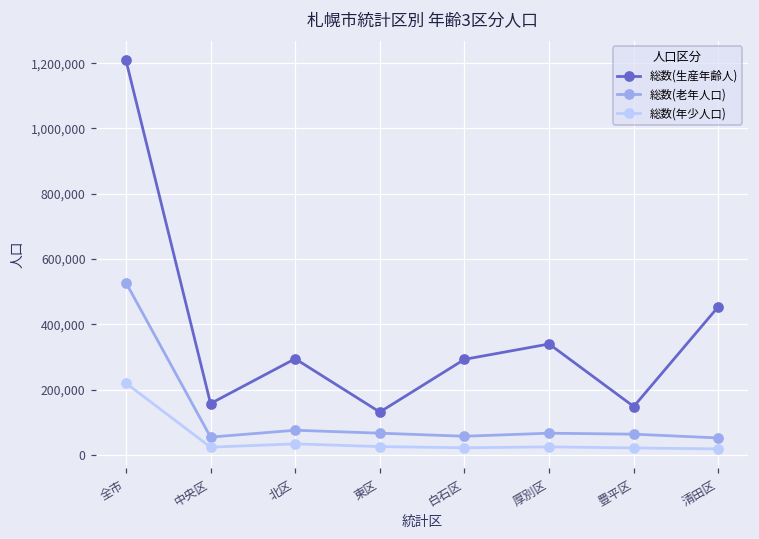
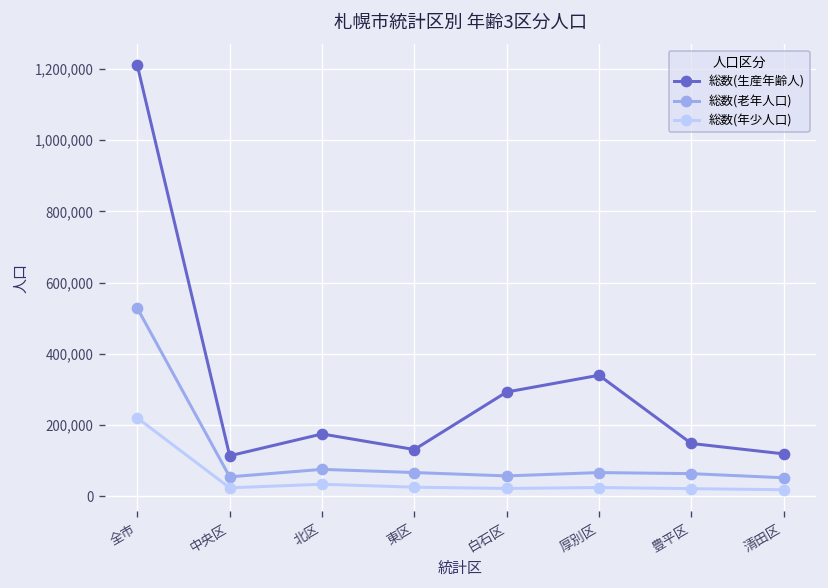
総数(生産年齢人), 中央区: 160,000 -> 110,000
総数(生産年齢人), 北区: 290,000 -> 180,000
総数(生産年齢人), 清田区: 450,000 -> 120,000
